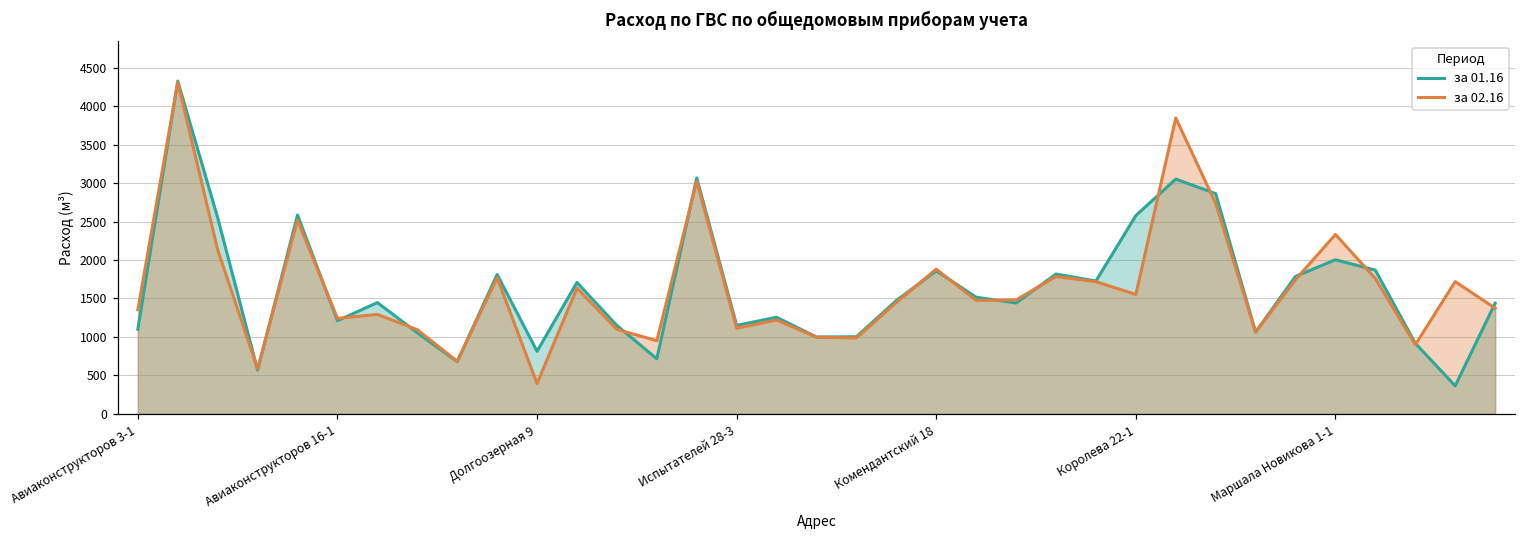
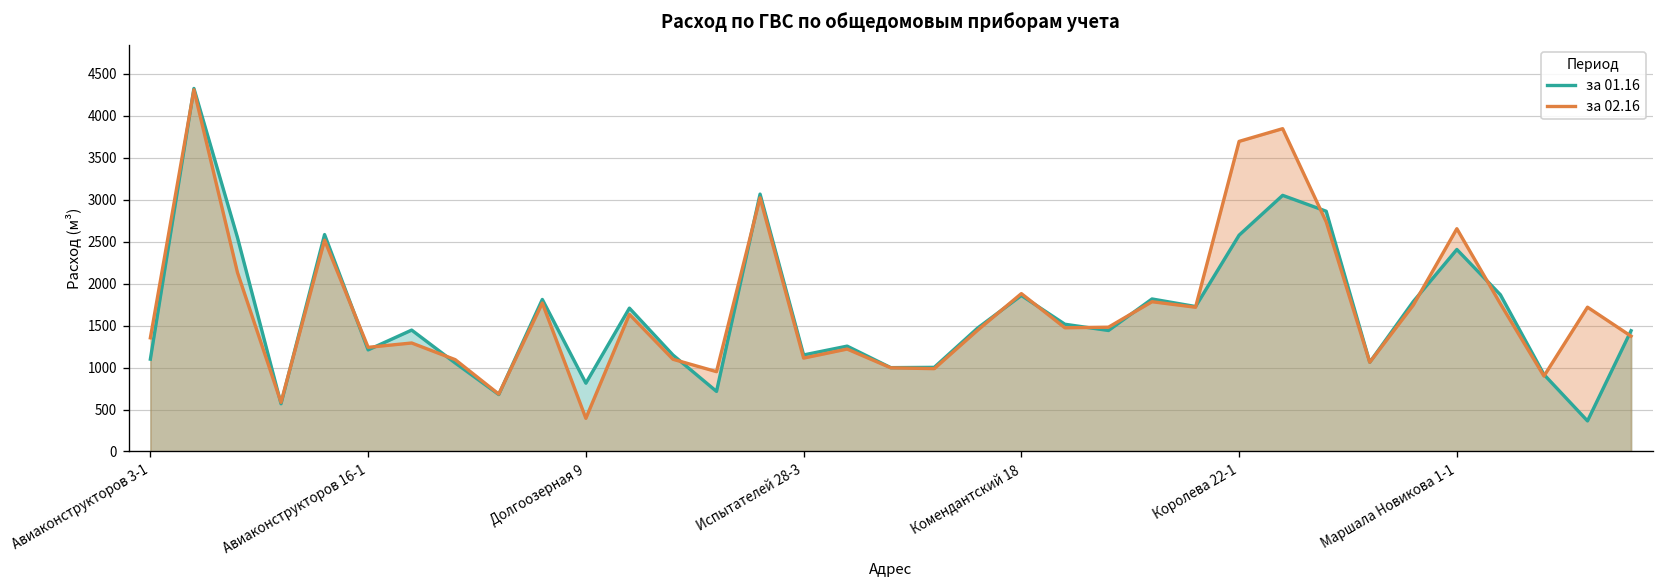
за 02.16, Королева 22-1: 1600 -> 3700
за 01.16, Маршала Новикова 1-1: 2000 -> 2400
за 02.16, Маршала Новикова 1-1: 2300 -> 2700
